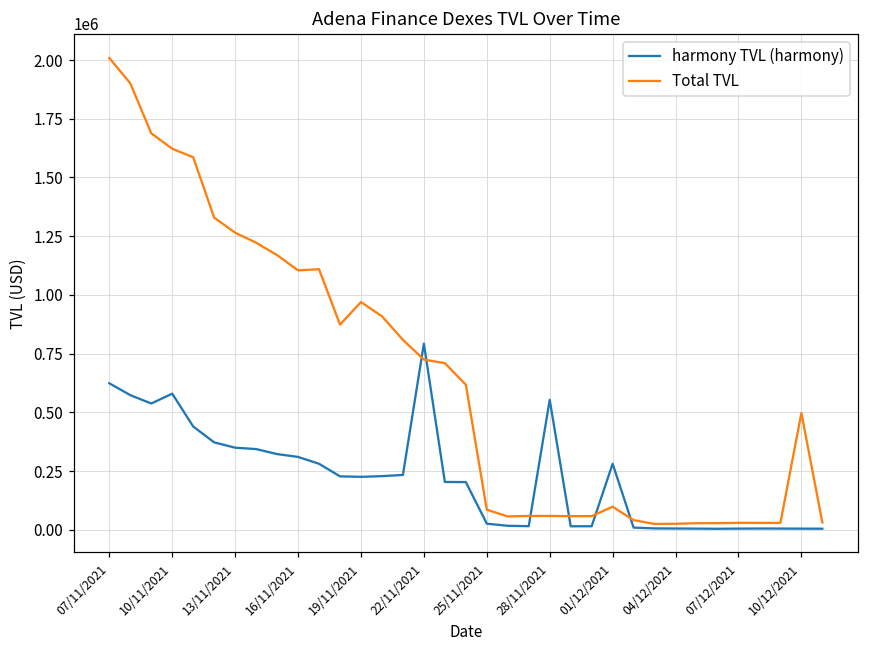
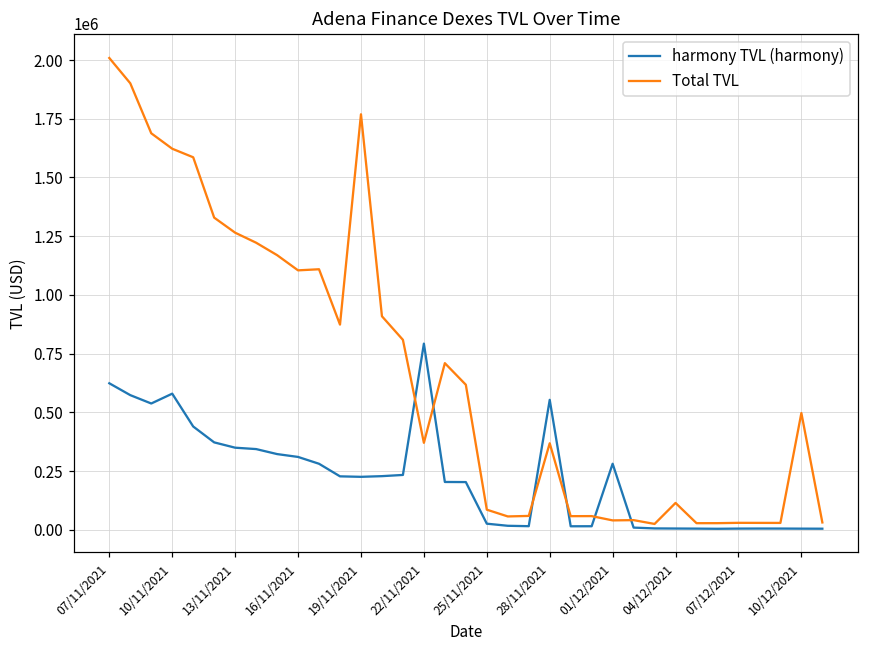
Total TVL, 19/11/2021: 970000 -> 1770000
Total TVL, 22/11/2021: 730000 -> 370000
Total TVL, 28/11/2021: 60000 -> 370000
Total TVL, 01/12/2021: 100000 -> 40000
Total TVL, 04/12/2021: 30000 -> 120000
